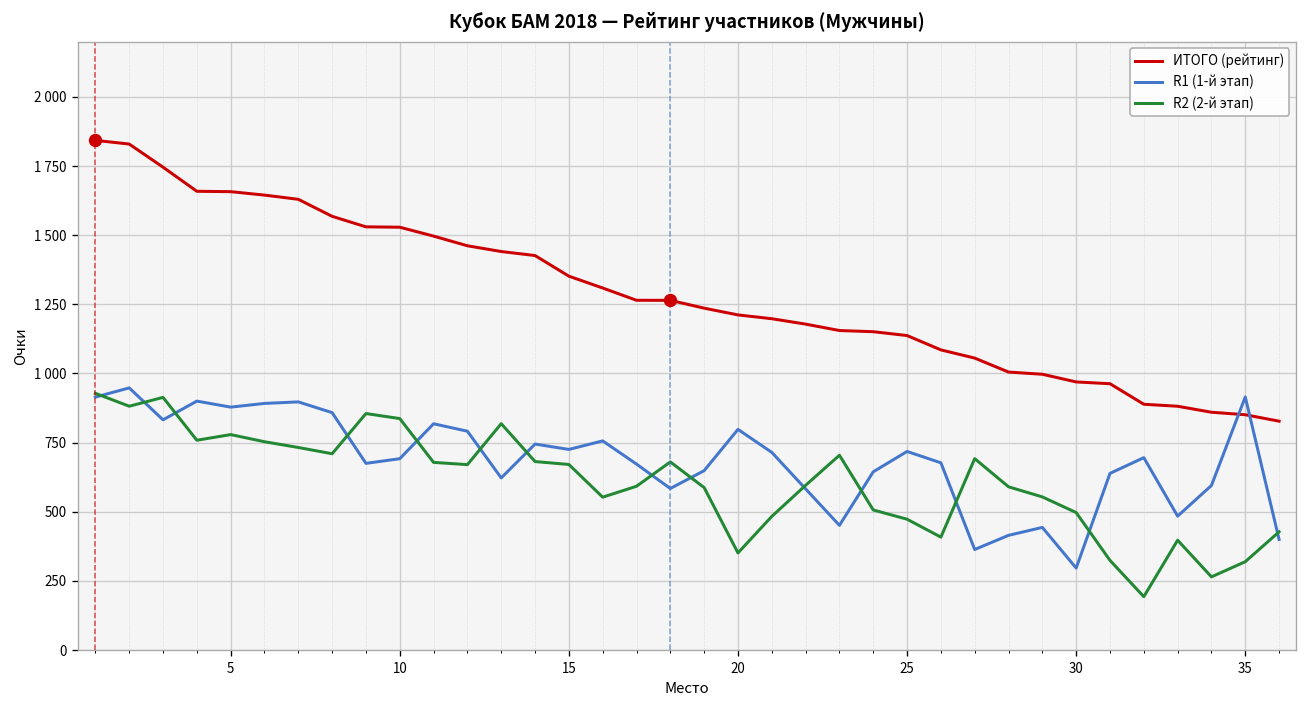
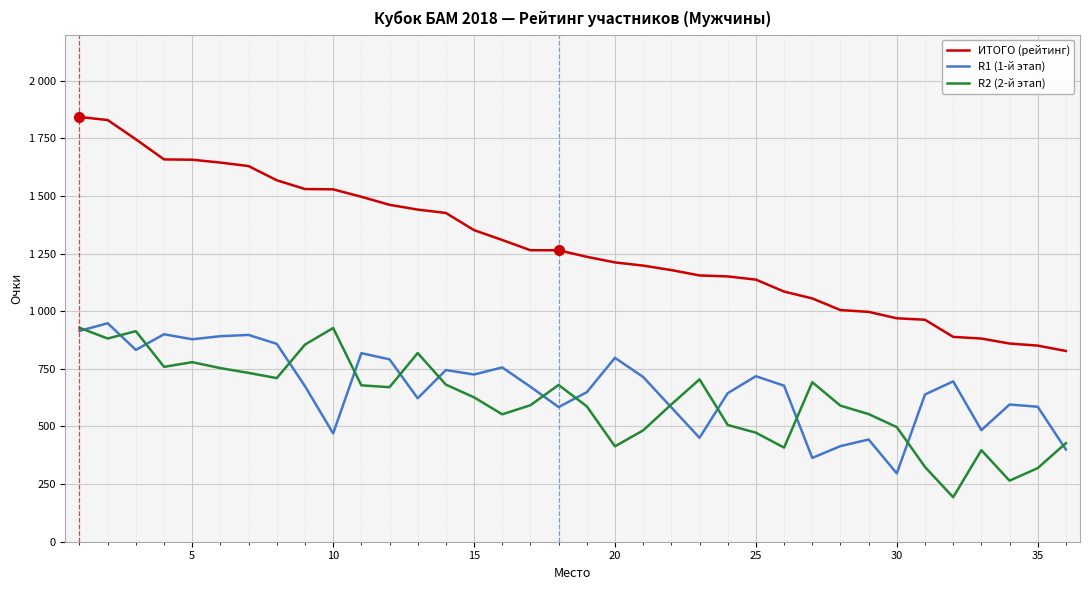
R1 (1-й этап), 10: 690 -> 470
R2 (2-й этап), 10: 840 -> 930
R2 (2-й этап), 15: 670 -> 630
R2 (2-й этап), 20: 350 -> 410
R1 (1-й этап), 35: 920 -> 590
